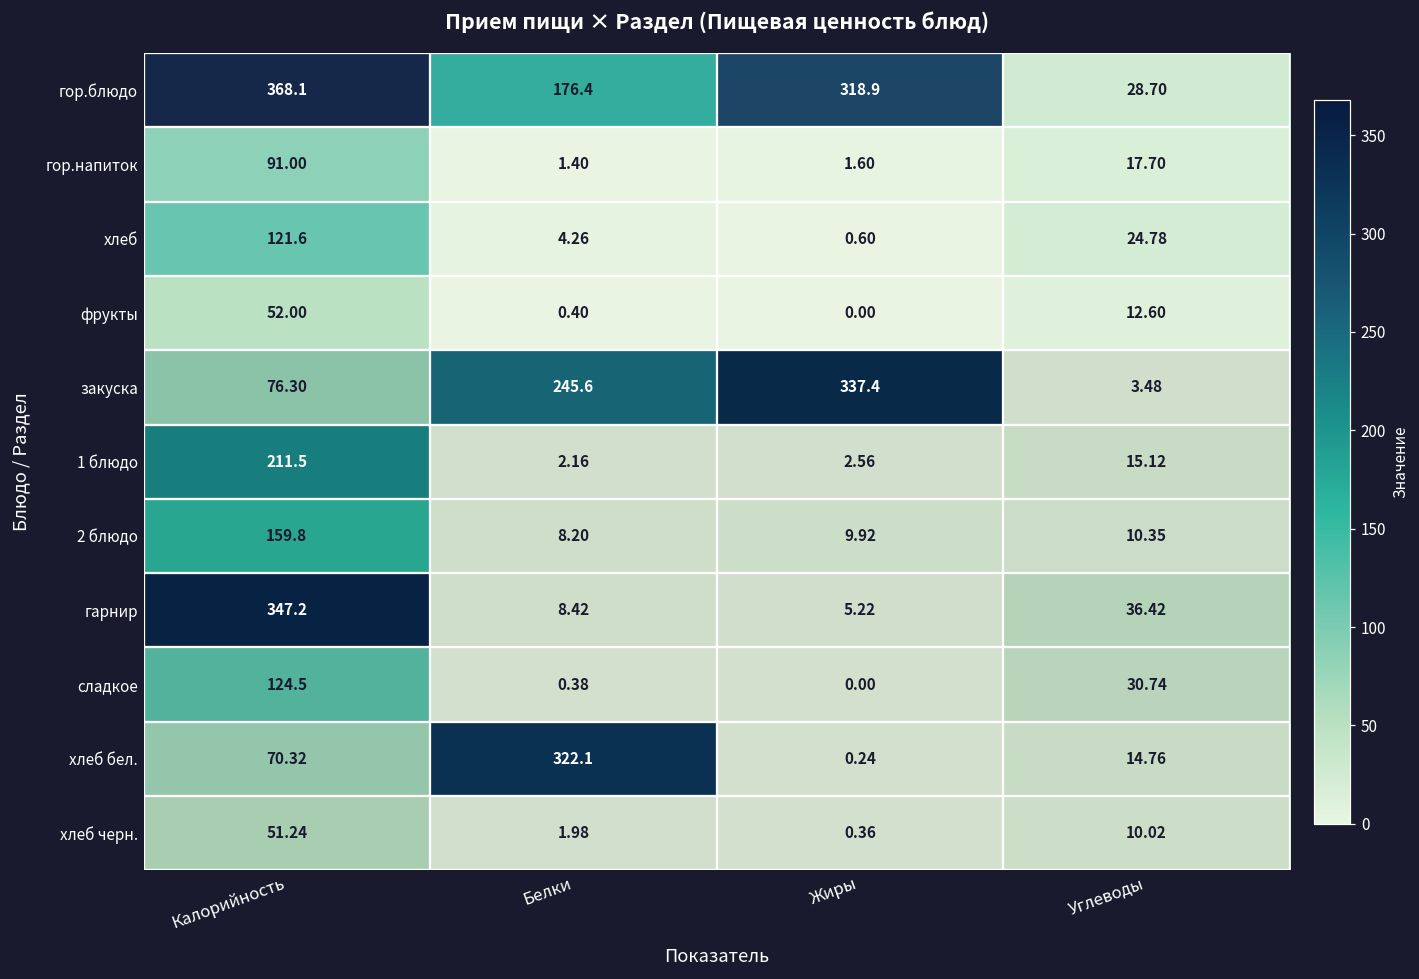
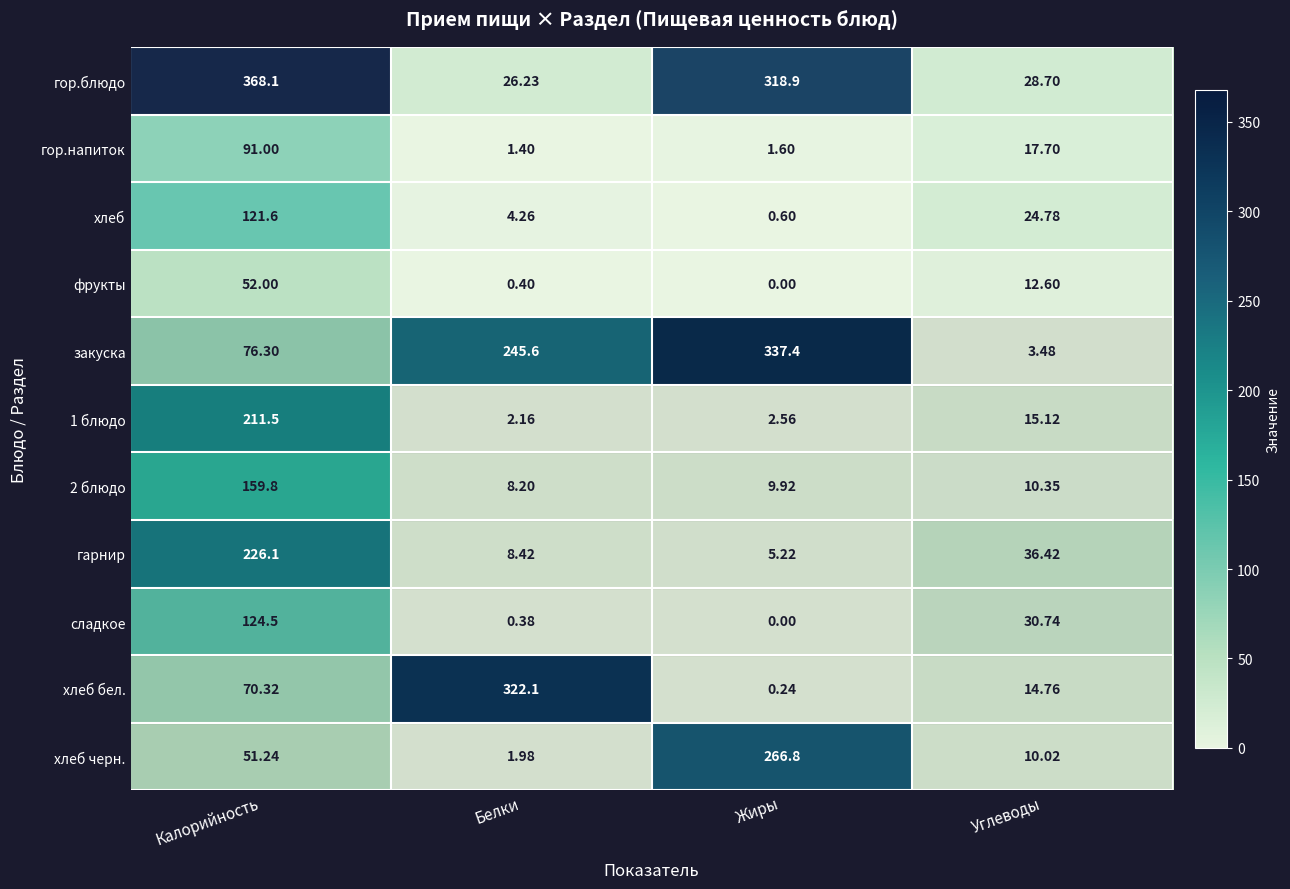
гор.блюдо, Белки: 176.4 -> 26.23
гарнир, Калорийность: 347.2 -> 226.1
хлеб черн., Жиры: 0.36 -> 266.8
